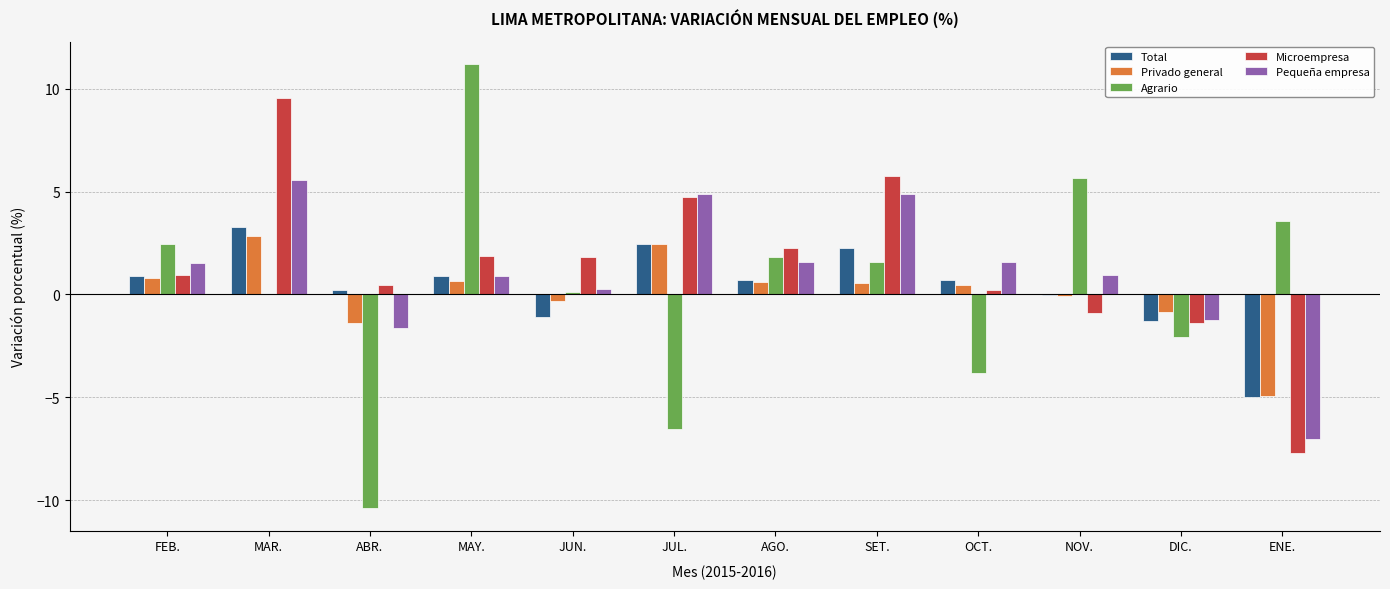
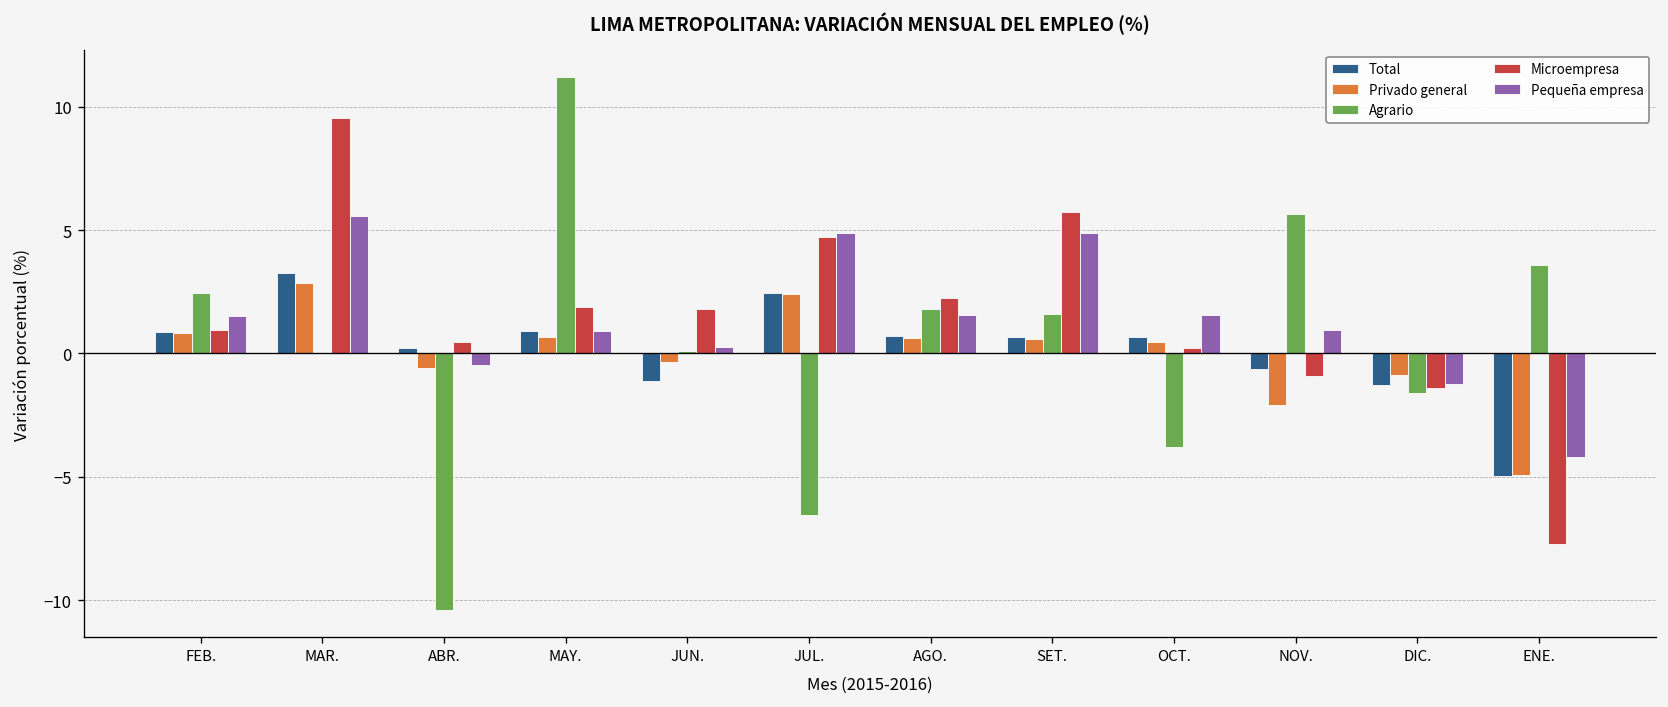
Privado general, ABR.: -1.4 -> -0.6
Pequeña empresa, ABR.: -1.6 -> -0.5
Total, SET.: 2.2 -> 0.7
Total, NOV.: 0.0 -> -0.6
Privado general, NOV.: -0.1 -> -2.1
Agrario, DIC.: -2.1 -> -1.6
Pequeña empresa, ENE.: -7.0 -> -4.2
